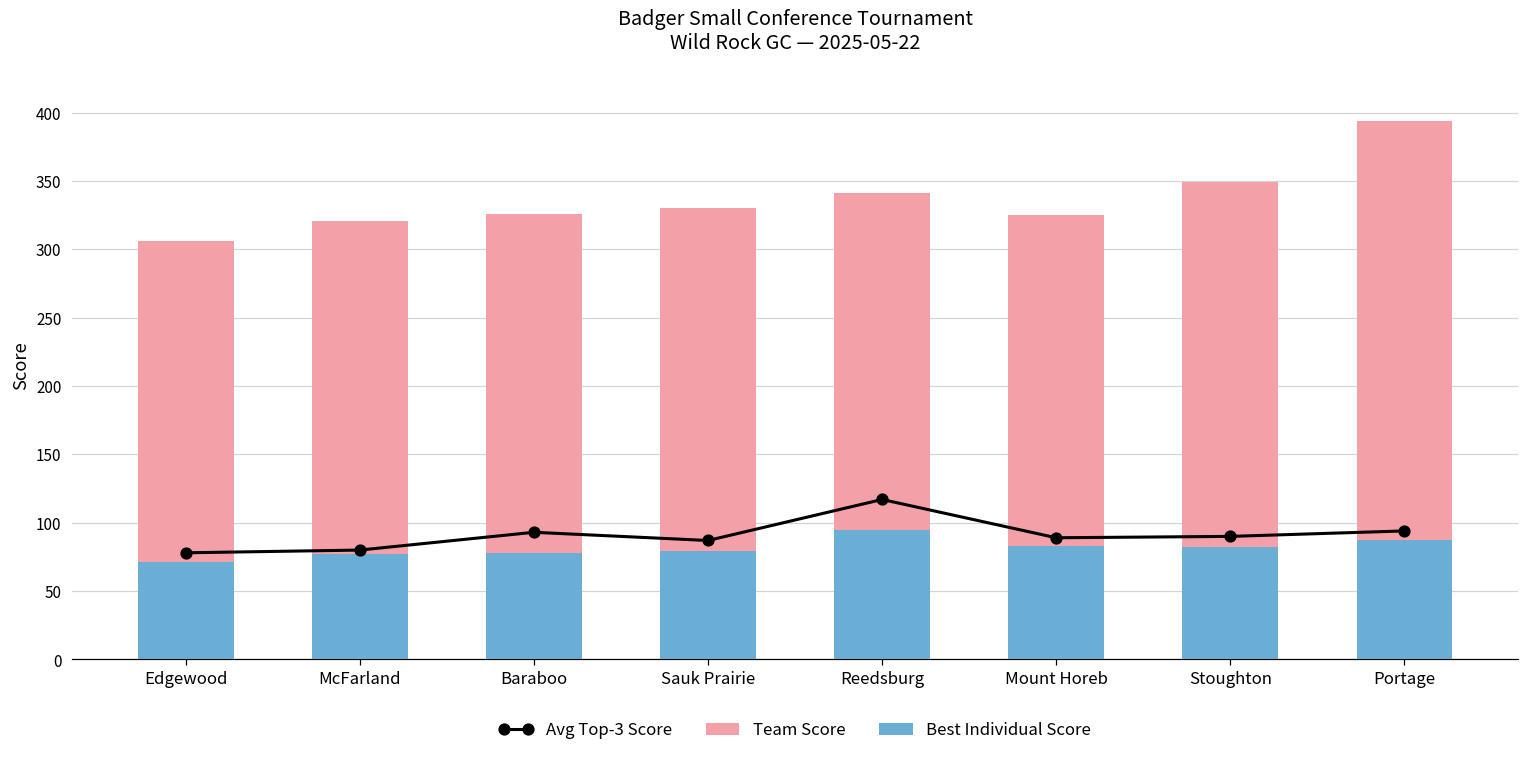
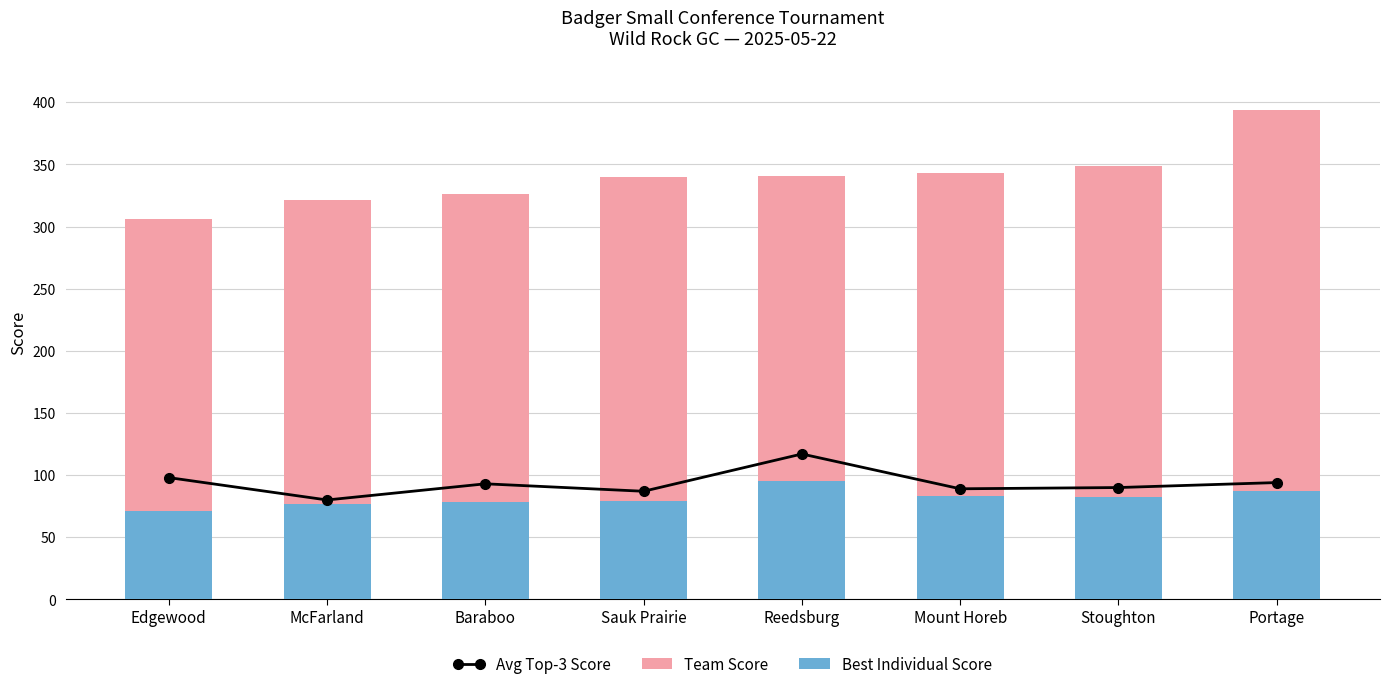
Avg Top-3 Score, Edgewood: 78 -> 98
Team Score, Sauk Prairie: 330 -> 340
Team Score, Mount Horeb: 325 -> 343
